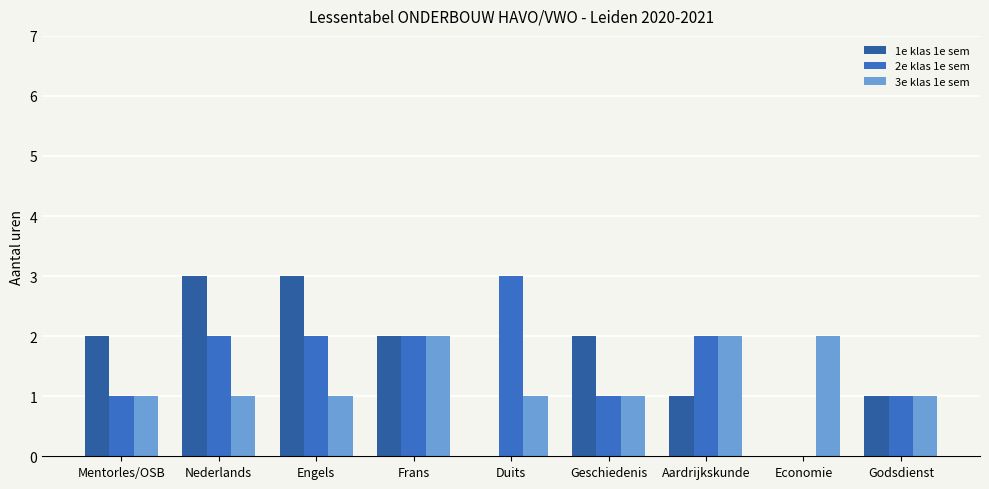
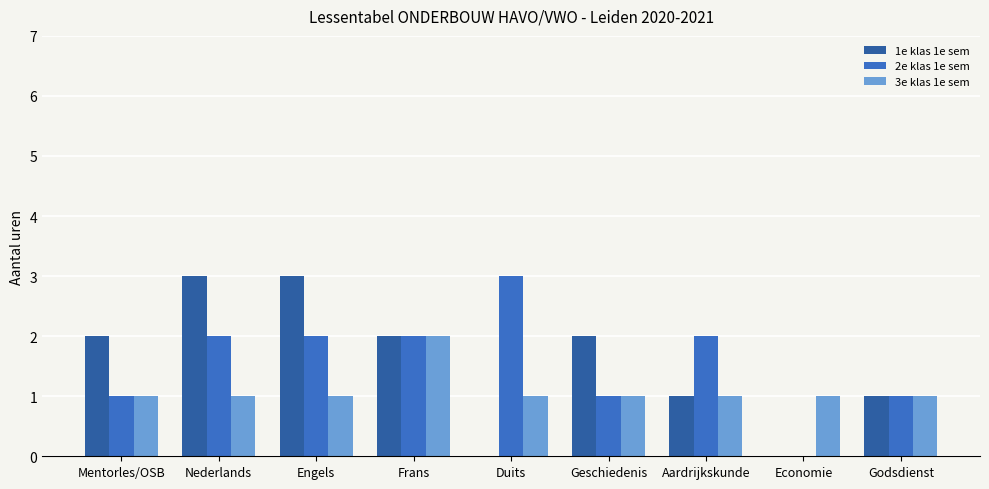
3e klas 1e sem, Aardrijkskunde: 2 -> 1
3e klas 1e sem, Economie: 2 -> 1
